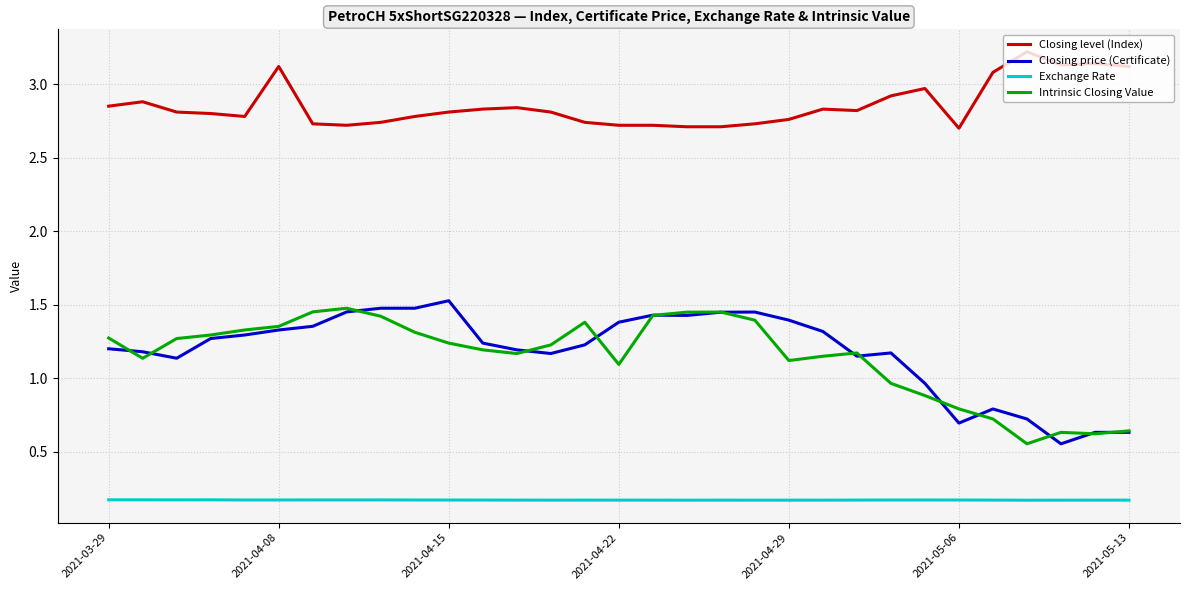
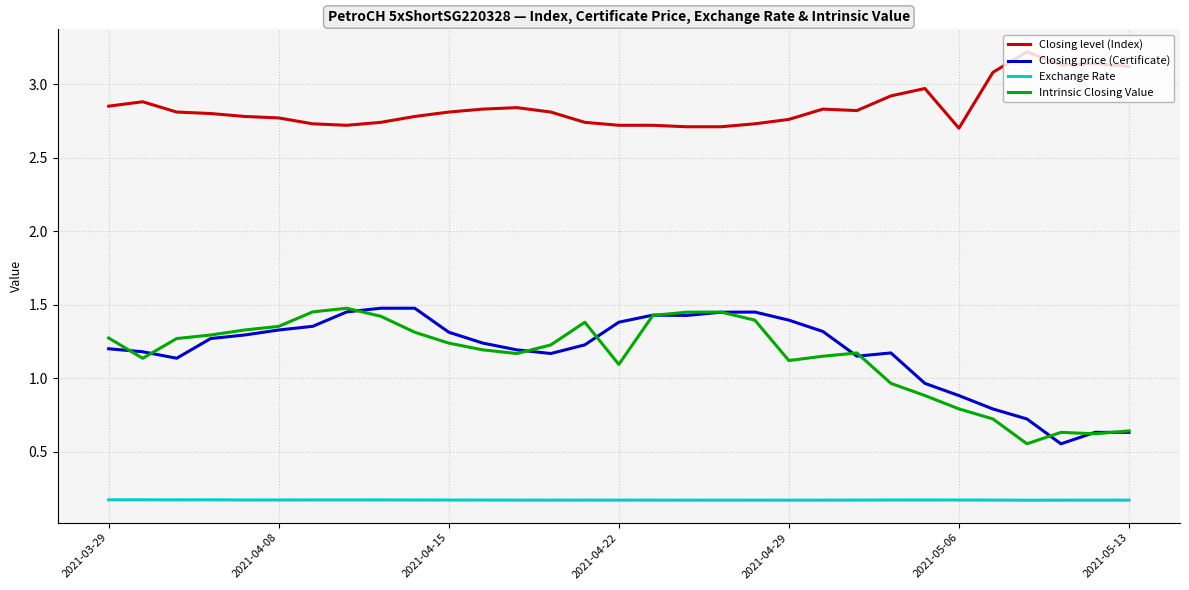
Closing level (Index), 2021-04-08: 3.12 -> 2.77
Closing price (Certificate), 2021-04-15: 1.53 -> 1.31
Closing price (Certificate), 2021-05-06: 0.70 -> 0.88
